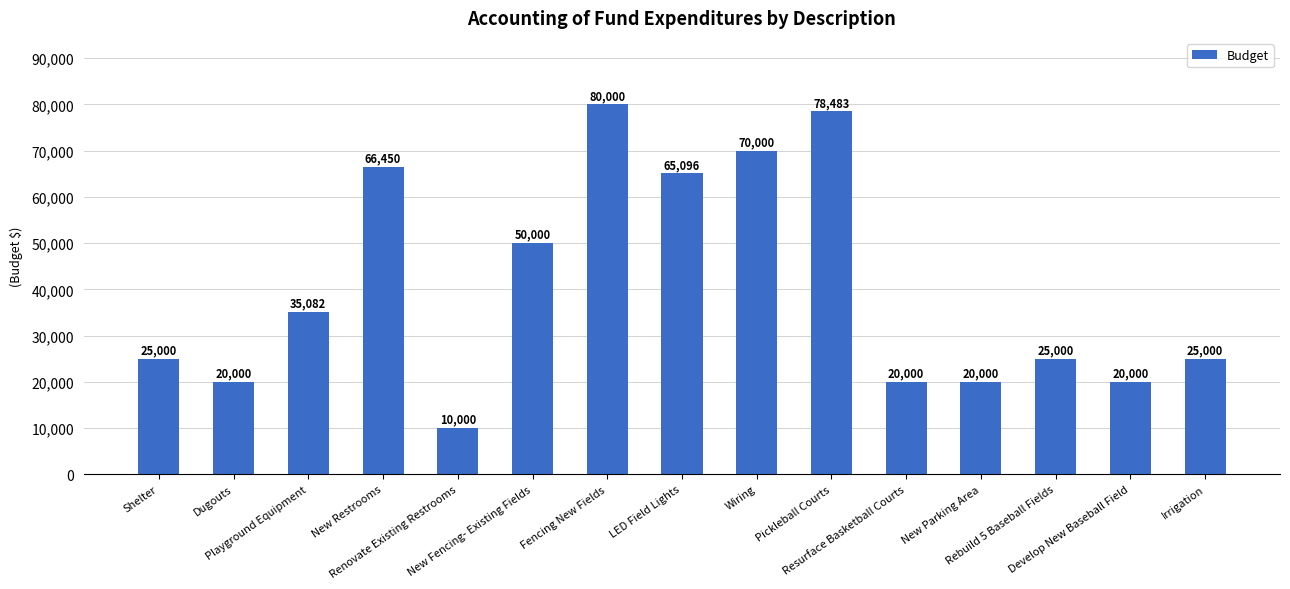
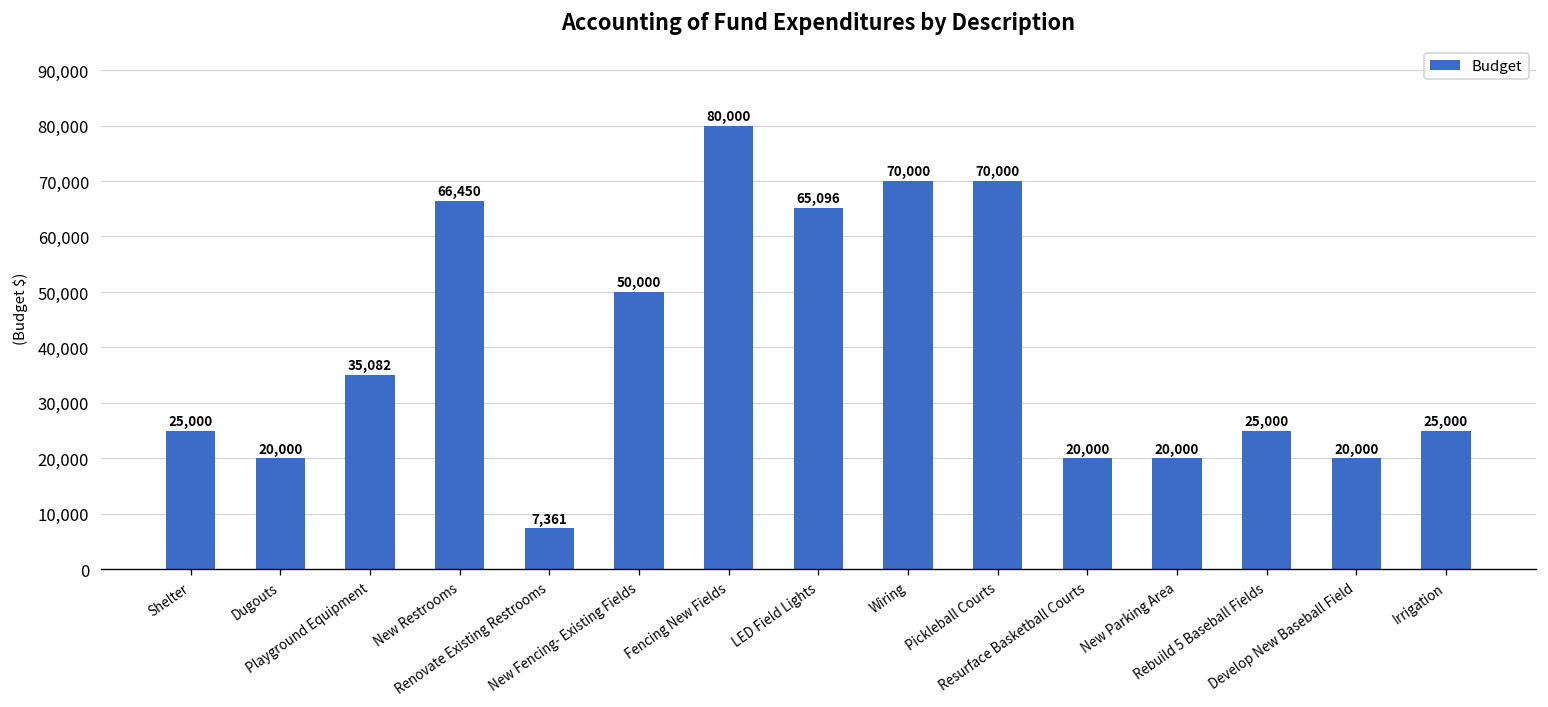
Renovate Existing Restrooms: 10,000 -> 7,361
Pickleball Courts: 78,483 -> 70,000
